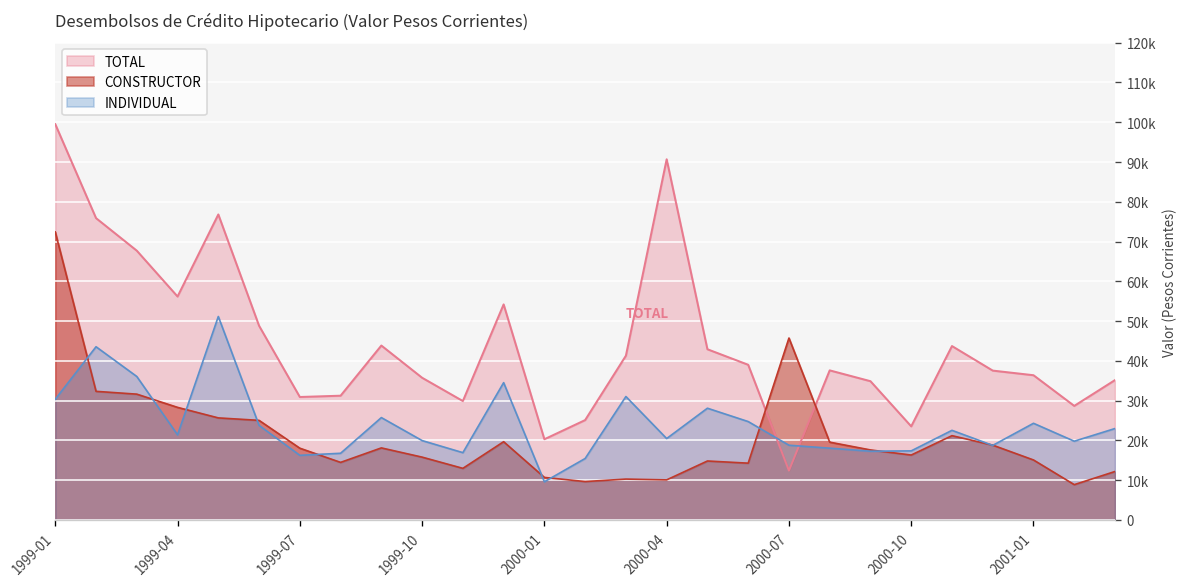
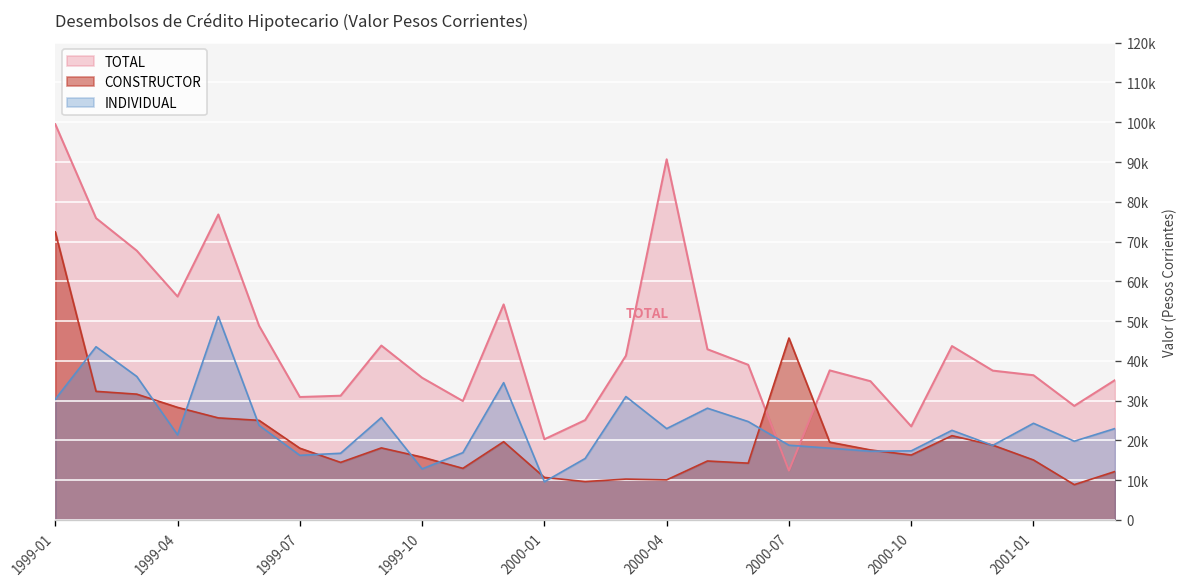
INDIVIDUAL, 1999-10: 20000 -> 13000
INDIVIDUAL, 2000-04: 20000 -> 23000
